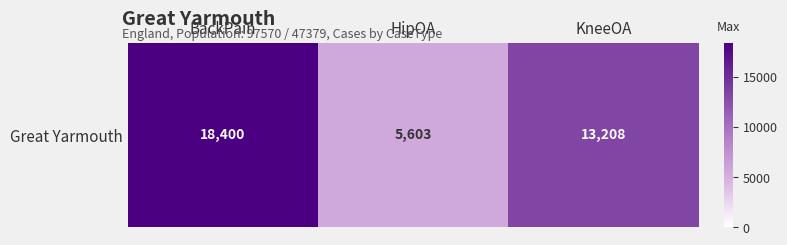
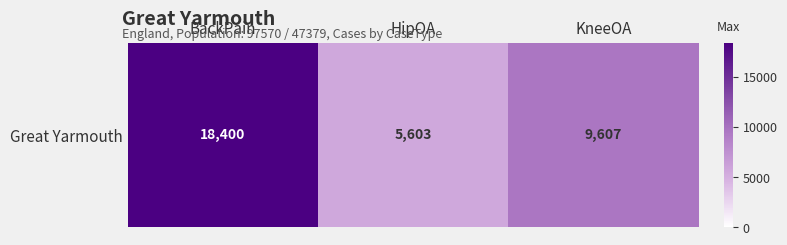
Great Yarmouth, KneeOA: 13,208 -> 9,607
